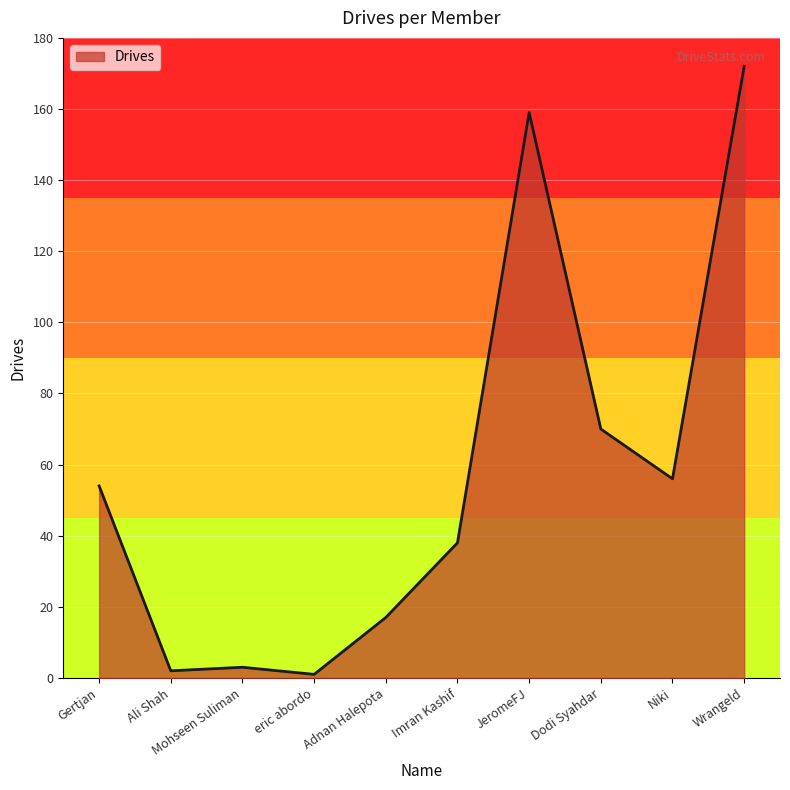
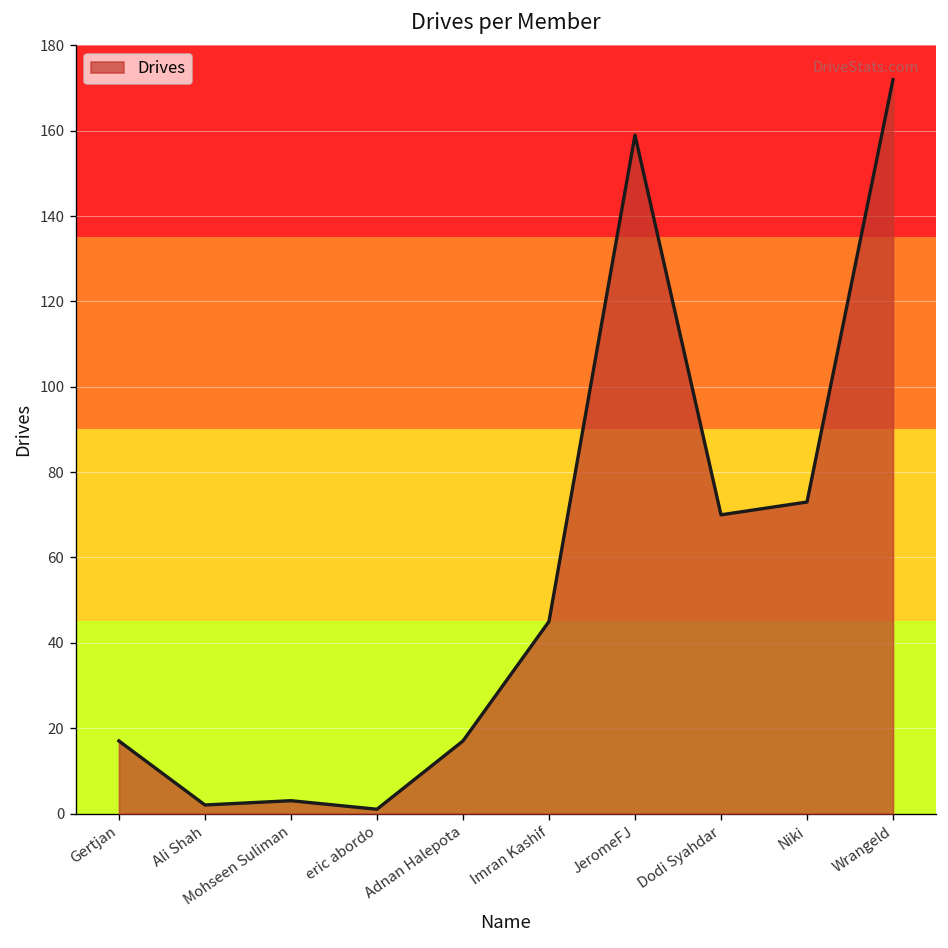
Gertjan: 54 -> 17
Imran Kashif: 38 -> 45
Niki: 56 -> 73
